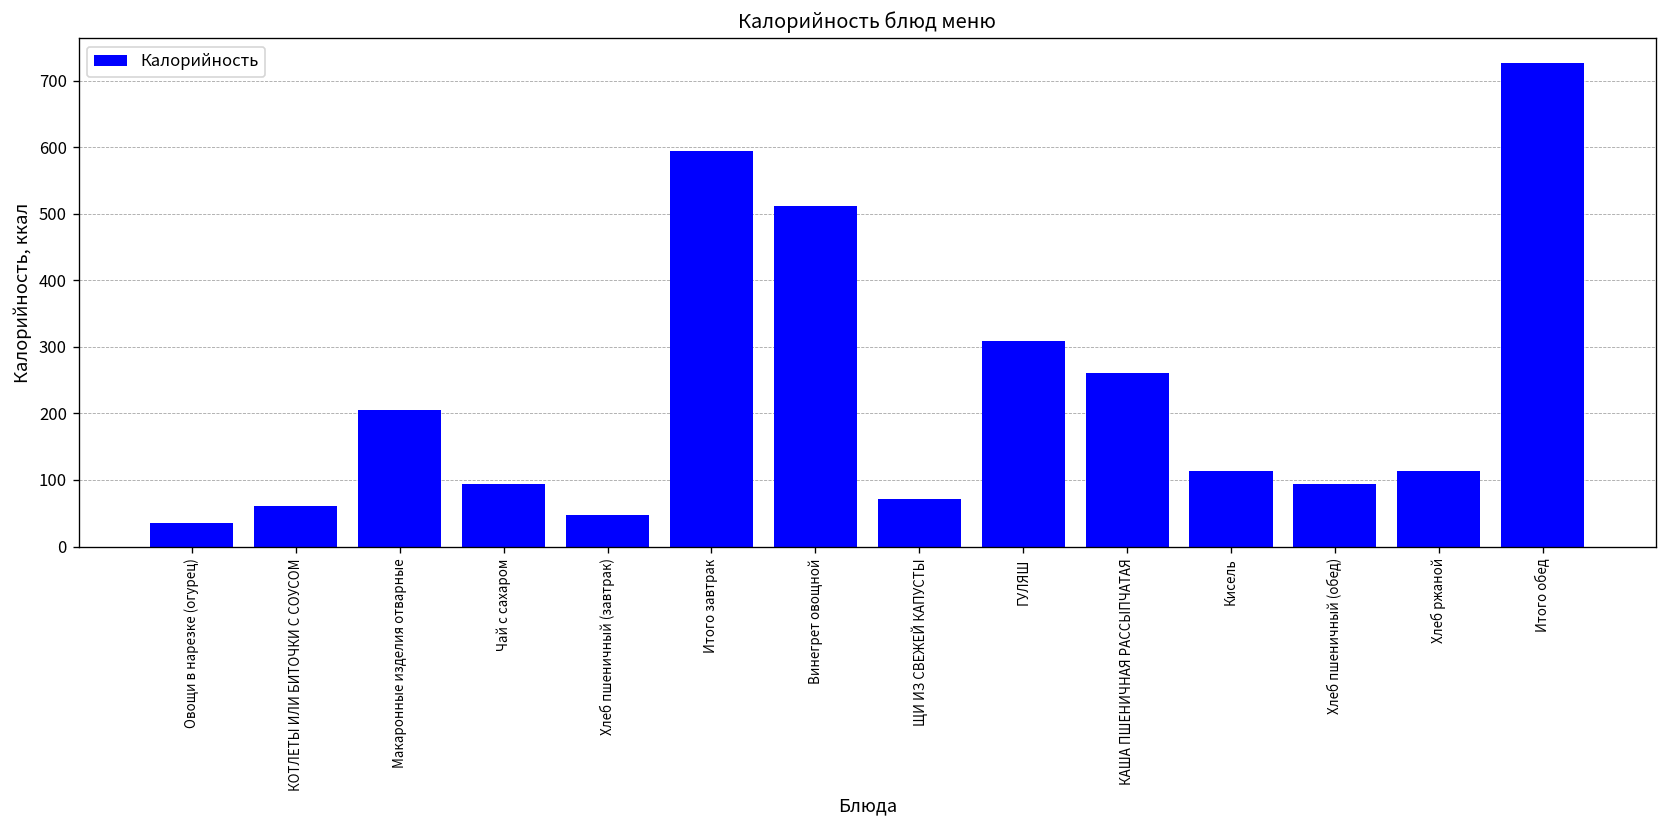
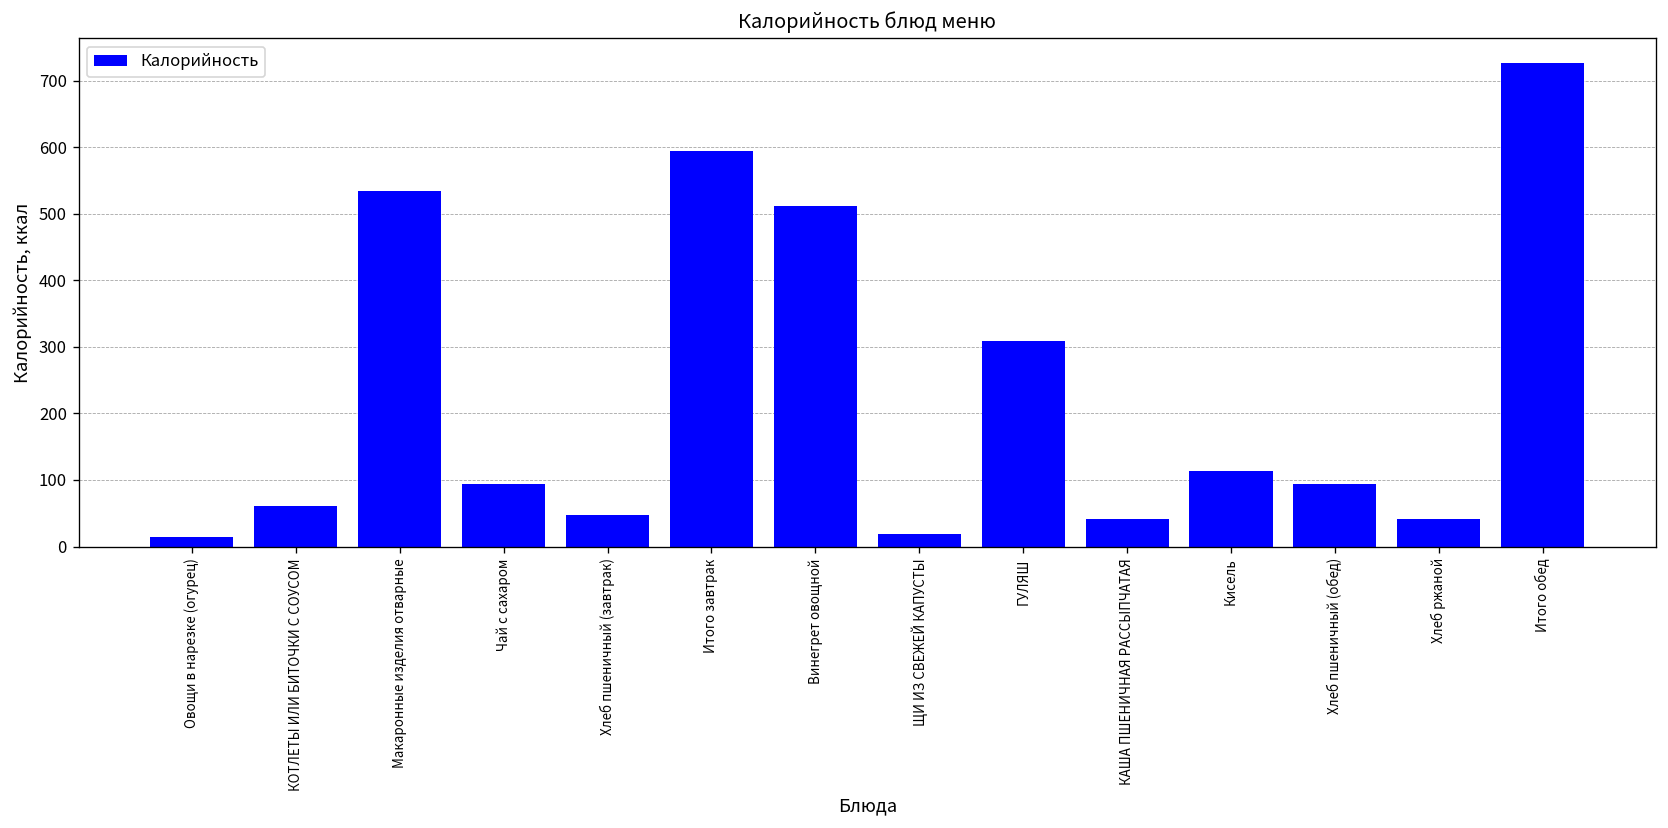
Овощи в нарезке (огурец): 40 -> 10
Макаронные изделия отварные: 210 -> 530
ЩИ ИЗ СВЕЖЕЙ КАПУСТЫ: 70 -> 20
КАША ПШЕНИЧНАЯ РАССЫПЧАТАЯ: 260 -> 40
Хлеб ржаной: 110 -> 40
